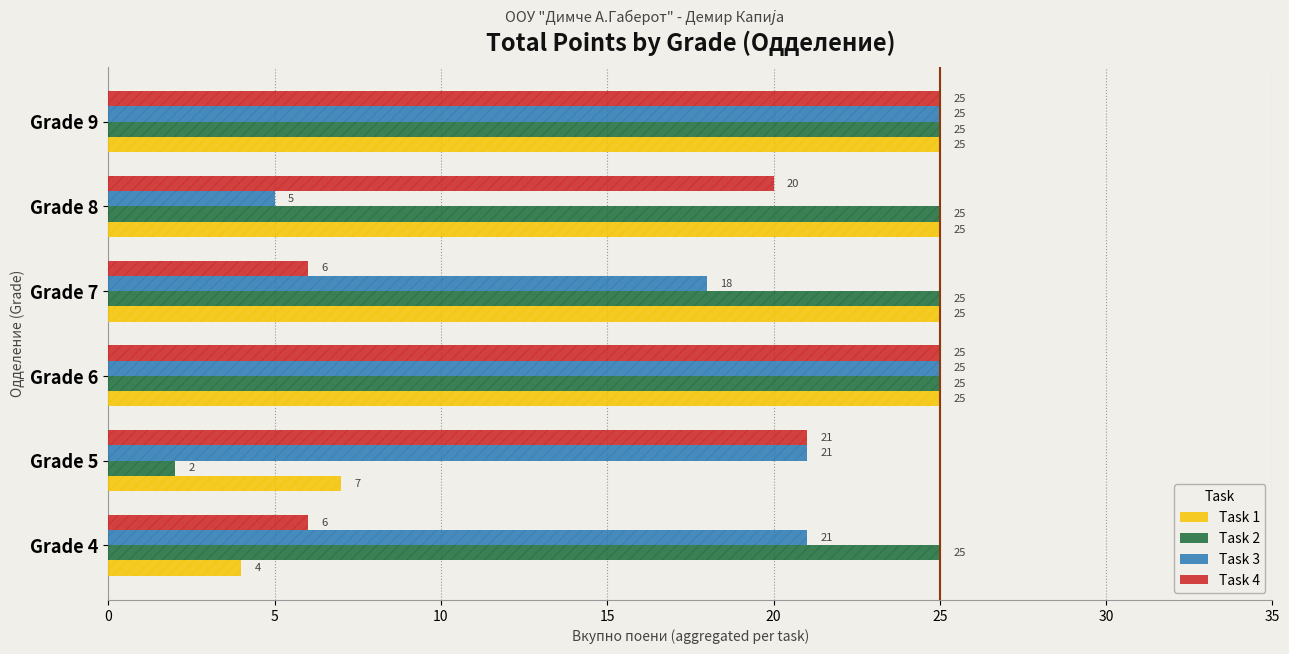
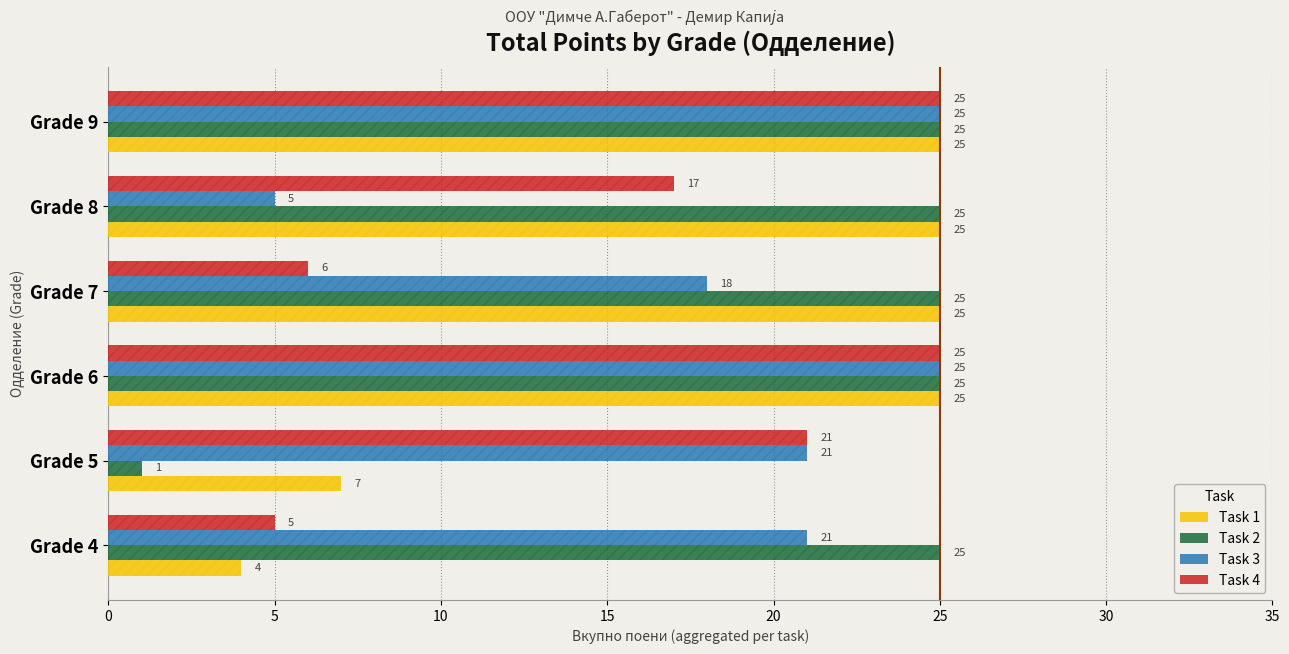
Task 4, Grade 8: 20 -> 17
Task 2, Grade 5: 2 -> 1
Task 4, Grade 4: 6 -> 5
